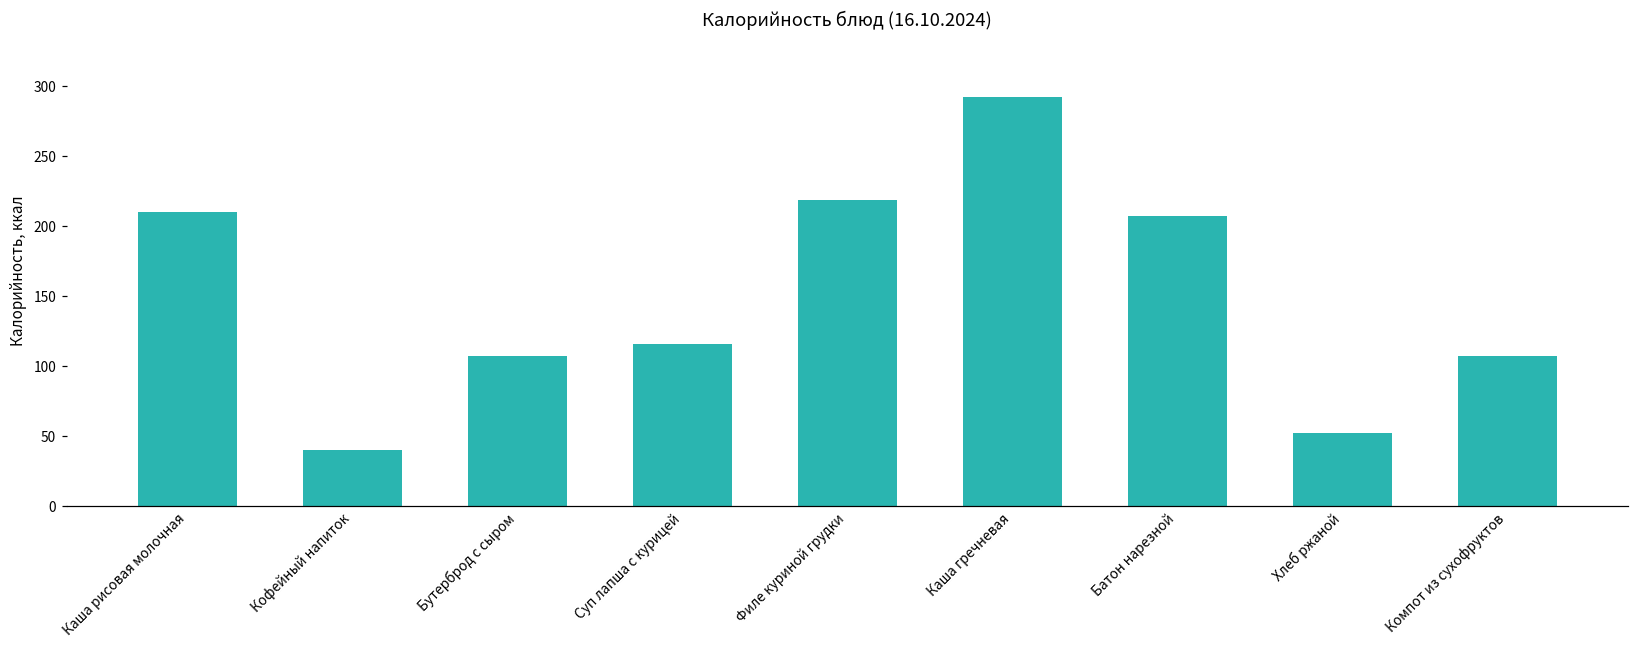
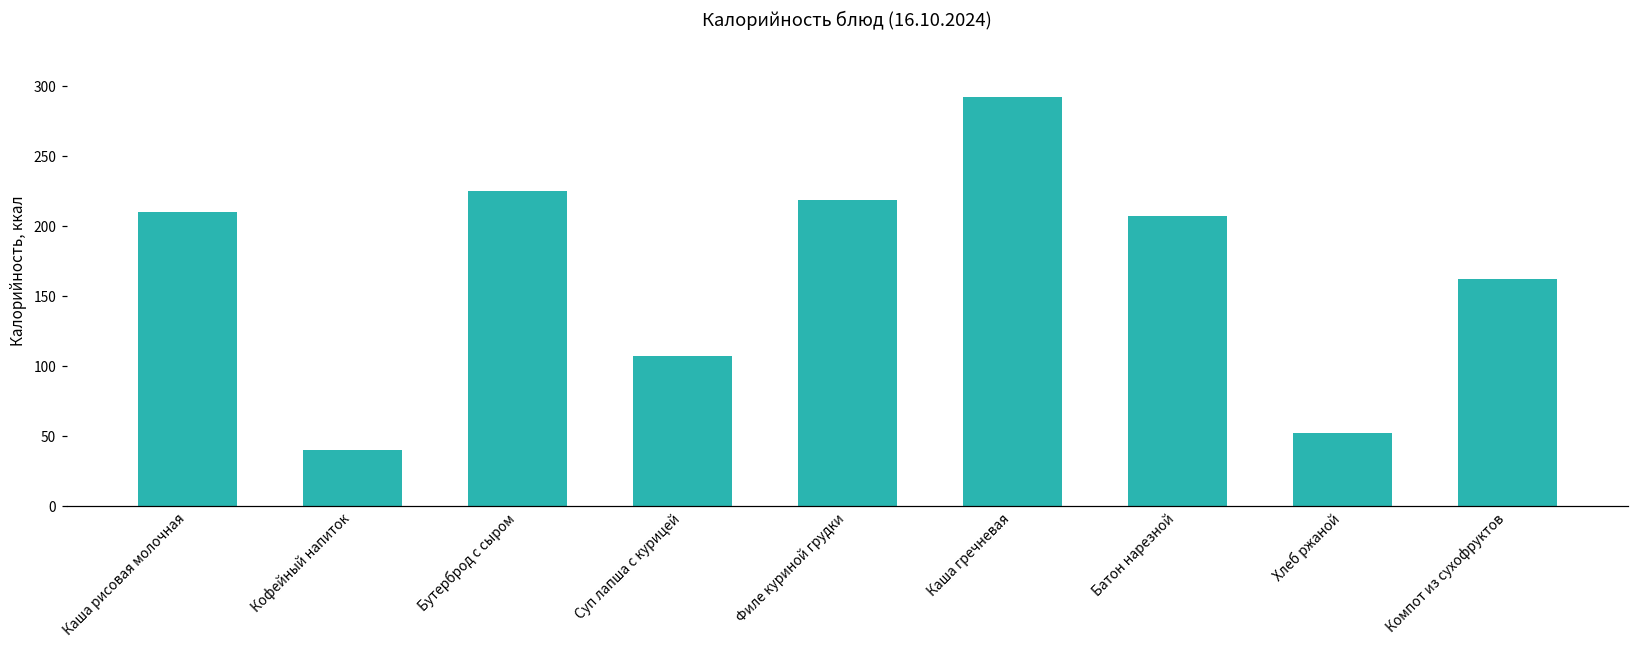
Бутерброд с сыром: 107 -> 225
Суп лапша с курицей: 116 -> 107
Компот из сухофруктов: 107 -> 162
